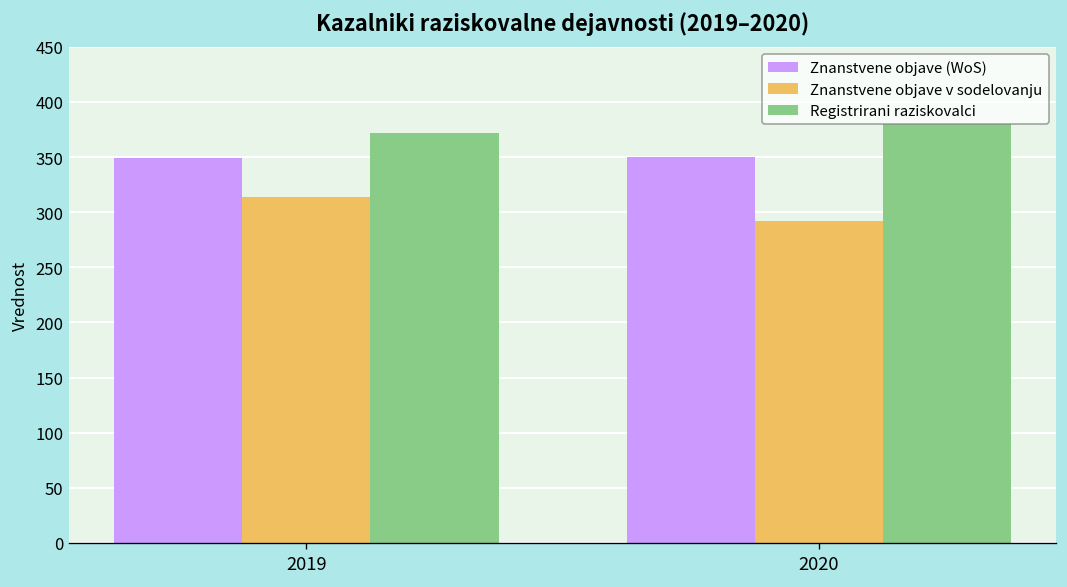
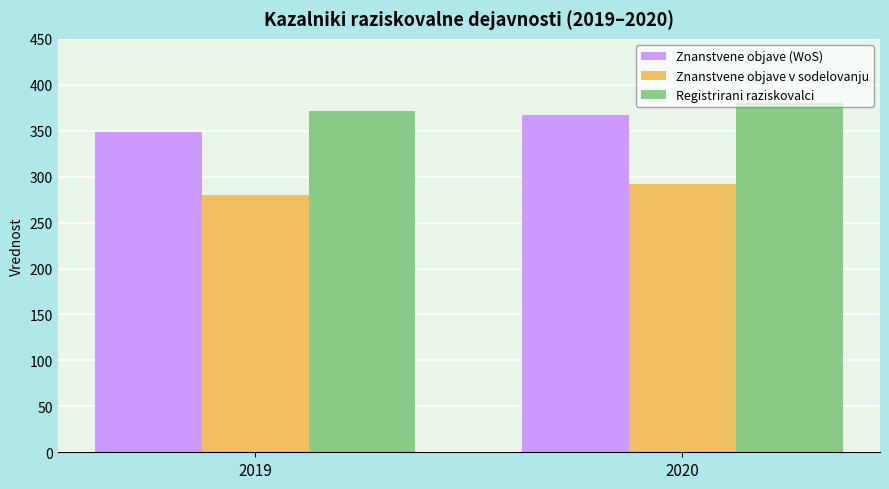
Znanstvene objave v sodelovanju, 2019: 310 -> 280
Znanstvene objave (WoS), 2020: 350 -> 370
